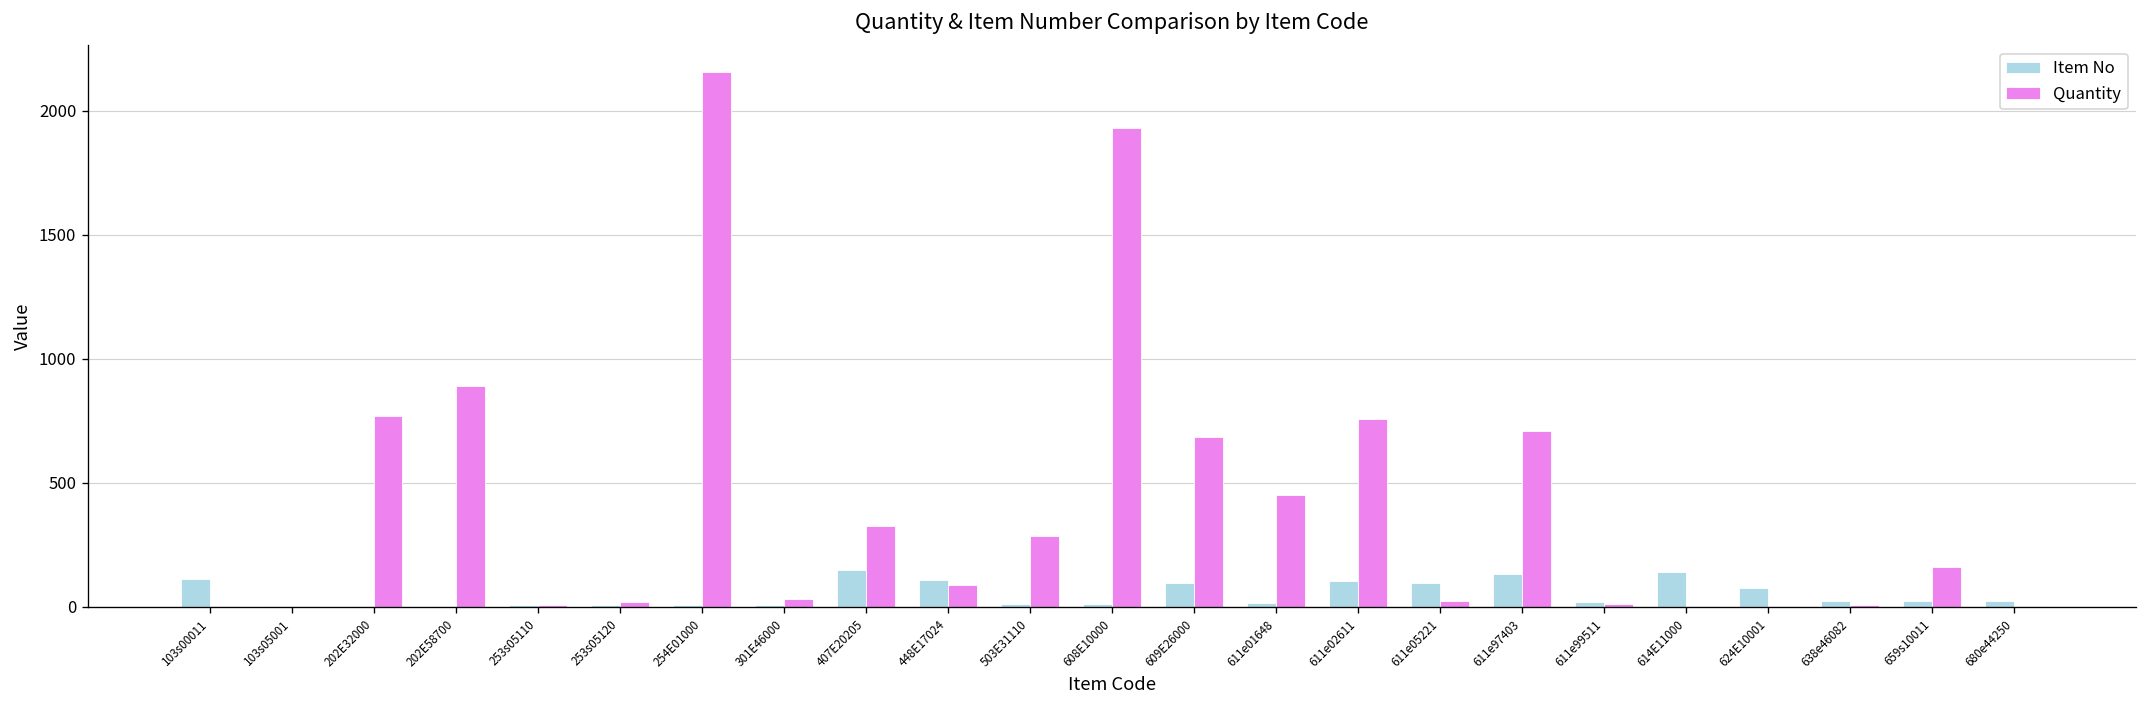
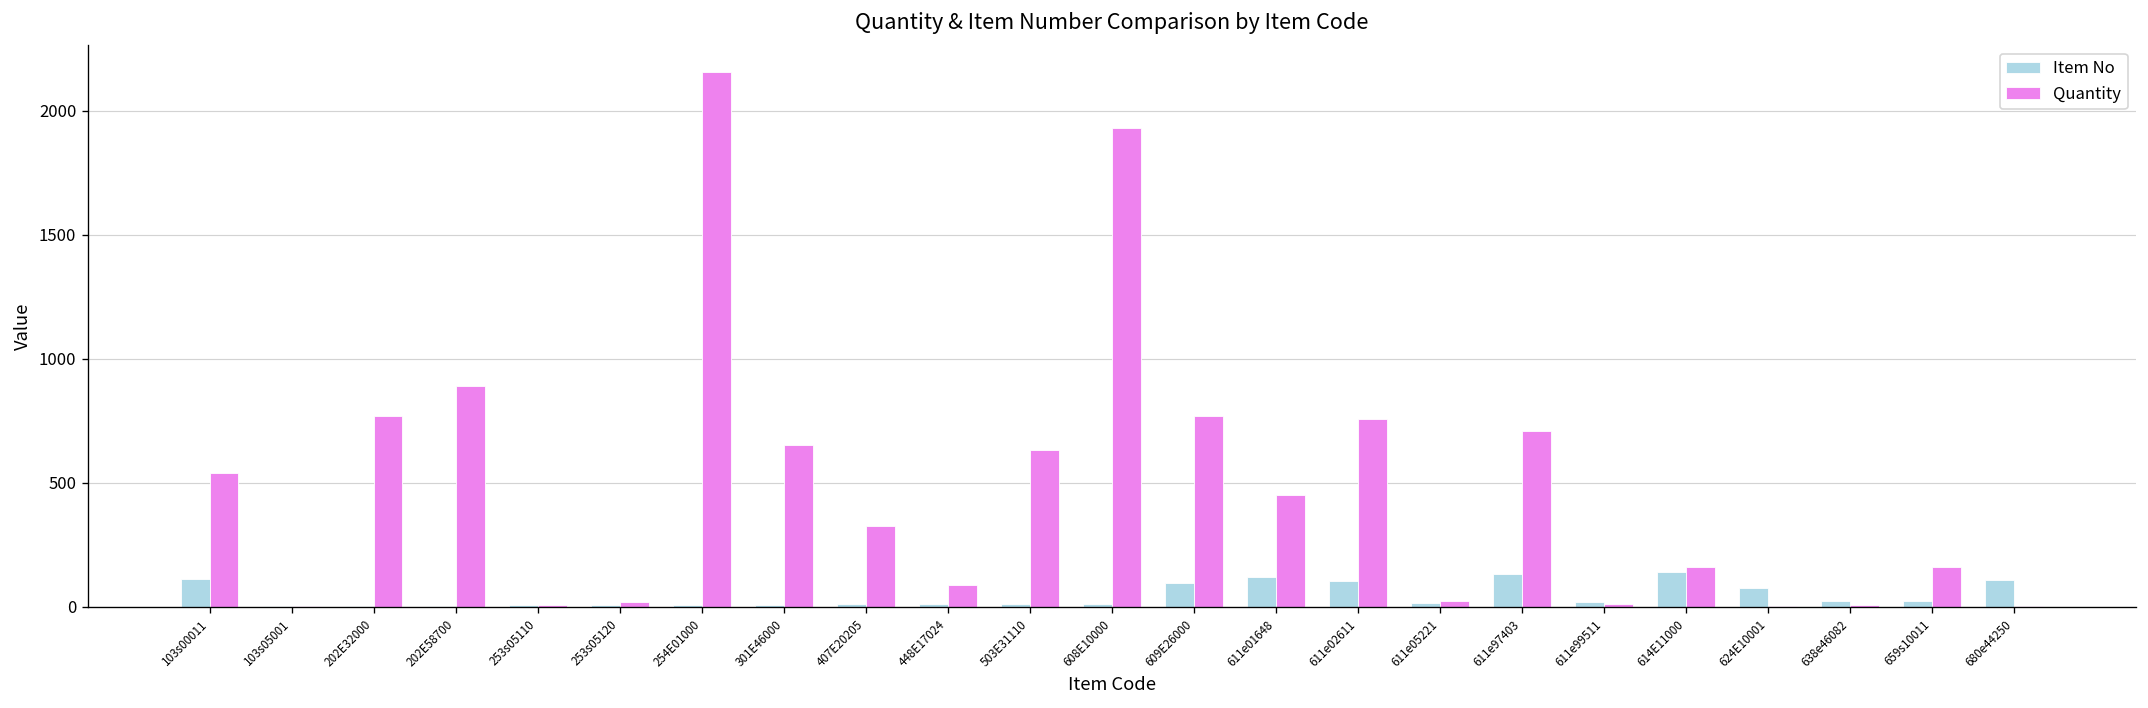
Quantity, 103s00011: 0 -> 540
Quantity, 301E46000: 30 -> 650
Item No, 407E20205: 150 -> 10
Item No, 448E17024: 110 -> 10
Quantity, 503E31110: 280 -> 630
Quantity, 609E26000: 690 -> 770
Item No, 611e01648: 10 -> 120
Item No, 611e05221: 100 -> 20
Quantity, 614E11000: 0 -> 160
Item No, 680e44250: 20 -> 110
